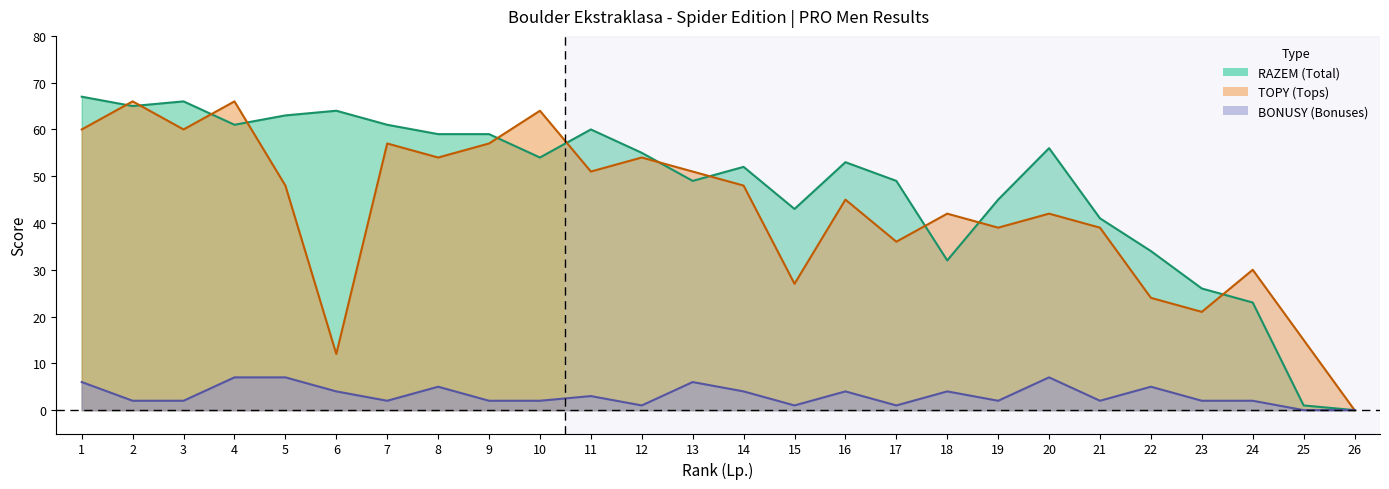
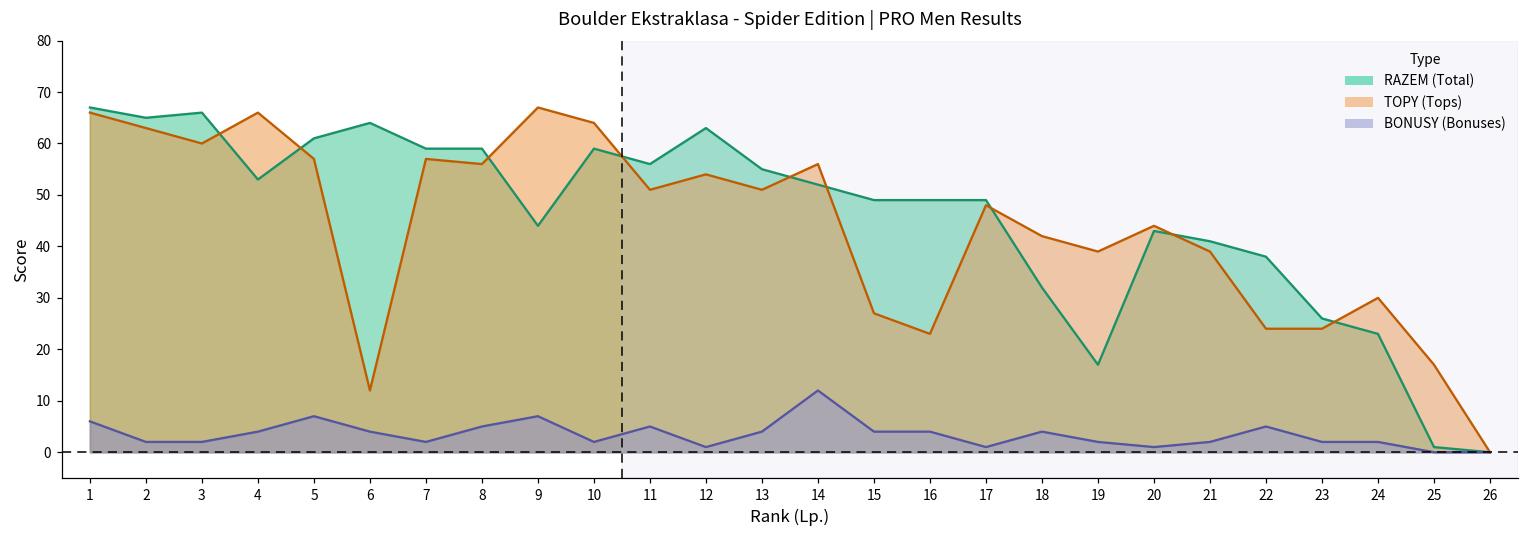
TOPY (Tops), 1: 60 -> 66
TOPY (Tops), 2: 66 -> 63
RAZEM (Total), 4: 61 -> 53
BONUSY (Bonuses), 4: 7 -> 4
RAZEM (Total), 5: 63 -> 61
TOPY (Tops), 5: 48 -> 57
RAZEM (Total), 7: 61 -> 59
TOPY (Tops), 8: 54 -> 56
RAZEM (Total), 9: 59 -> 44
TOPY (Tops), 9: 57 -> 67
BONUSY (Bonuses), 9: 2 -> 7
RAZEM (Total), 10: 54 -> 59
RAZEM (Total), 11: 60 -> 56
BONUSY (Bonuses), 11: 3 -> 5
RAZEM (Total), 12: 55 -> 63
RAZEM (Total), 13: 49 -> 55
BONUSY (Bonuses), 13: 6 -> 4
TOPY (Tops), 14: 48 -> 56
BONUSY (Bonuses), 14: 4 -> 12
RAZEM (Total), 15: 43 -> 49
BONUSY (Bonuses), 15: 1 -> 4
RAZEM (Total), 16: 53 -> 49
TOPY (Tops), 16: 45 -> 23
TOPY (Tops), 17: 36 -> 48
RAZEM (Total), 19: 45 -> 17
RAZEM (Total), 20: 56 -> 43
TOPY (Tops), 20: 42 -> 44
BONUSY (Bonuses), 20: 7 -> 1
RAZEM (Total), 22: 34 -> 38
TOPY (Tops), 23: 21 -> 24
TOPY (Tops), 25: 15 -> 17
